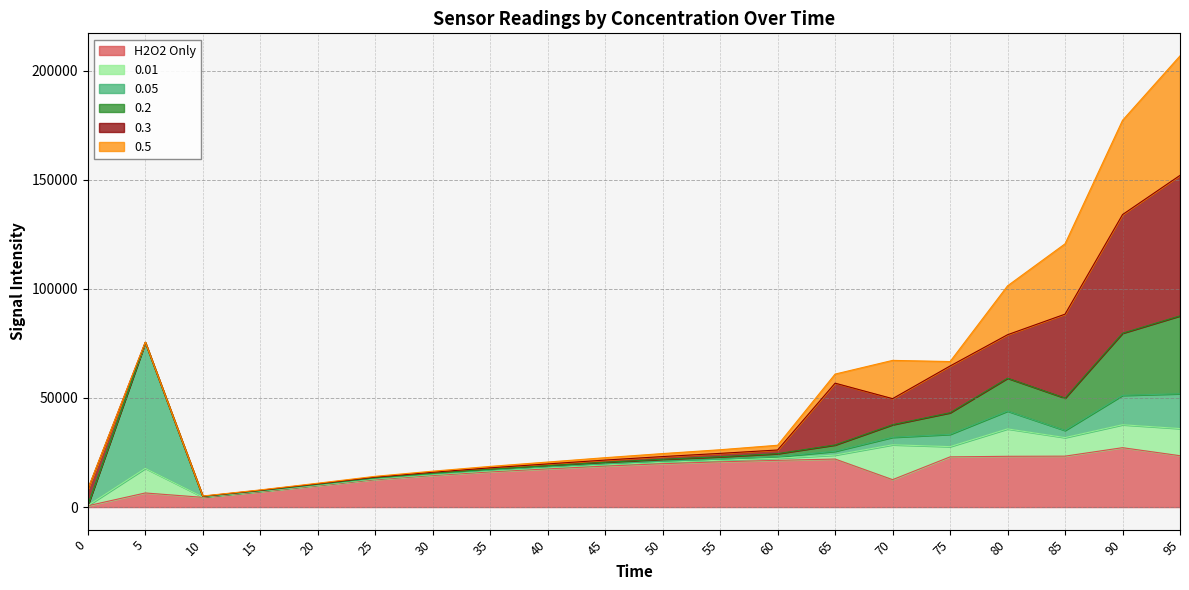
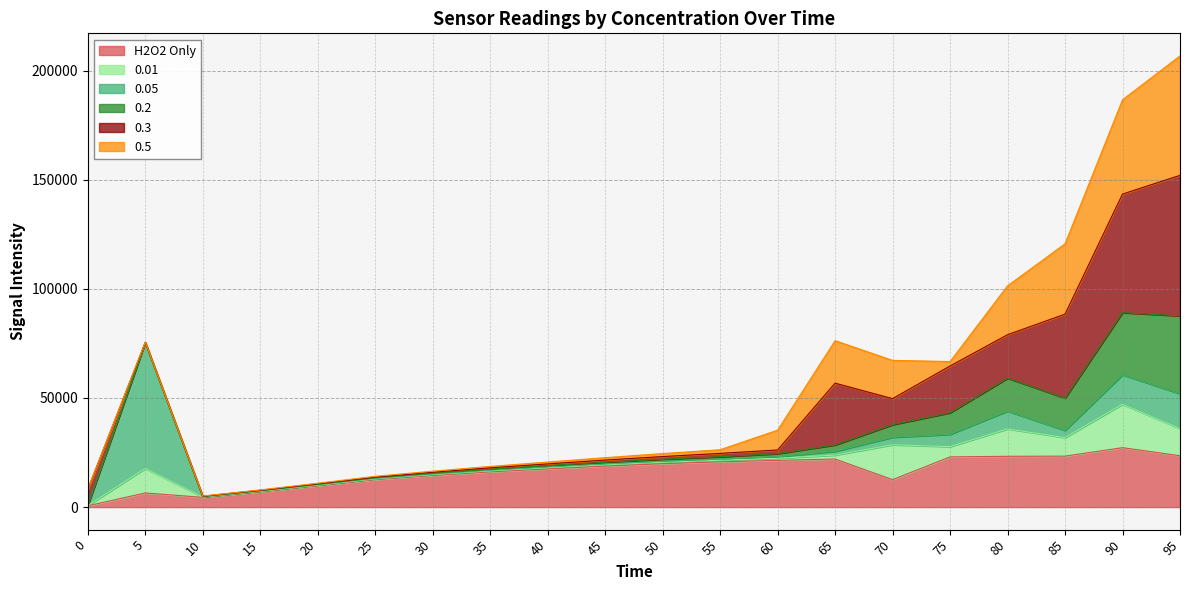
0.5, 60: 2000 -> 9000
0.5, 65: 4000 -> 19000
0.01, 90: 11000 -> 20000
